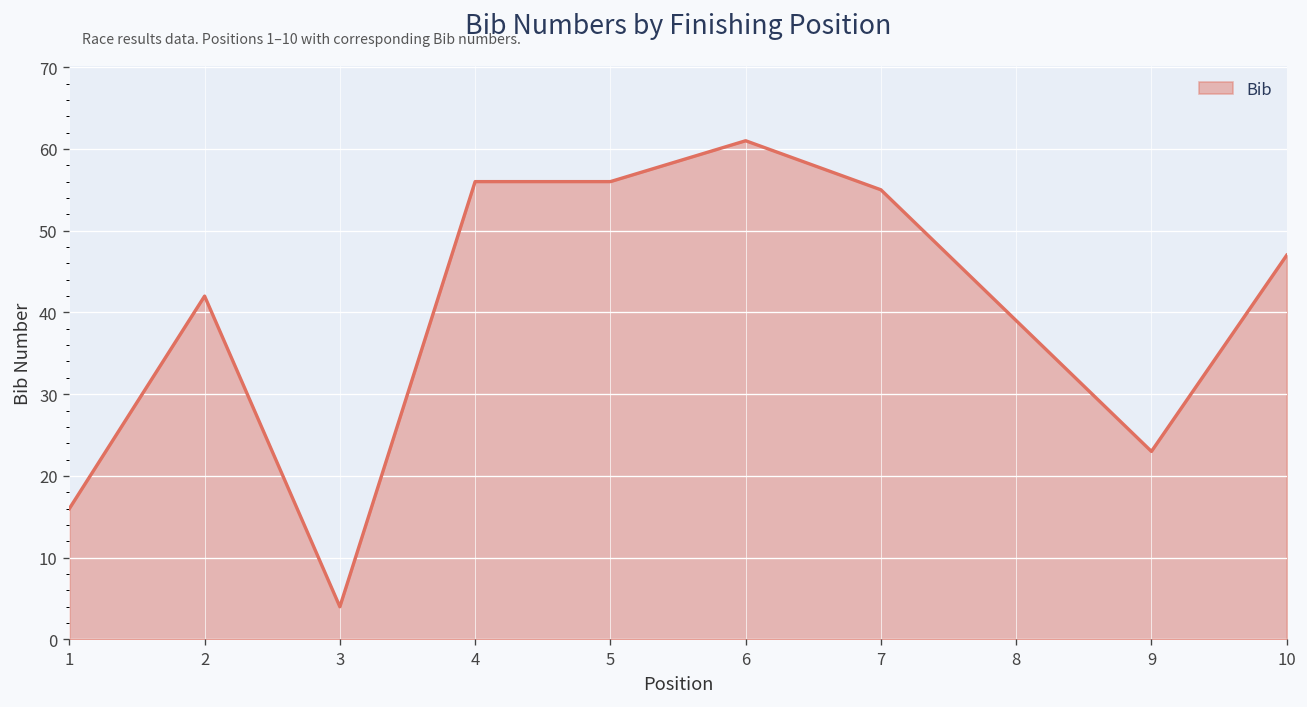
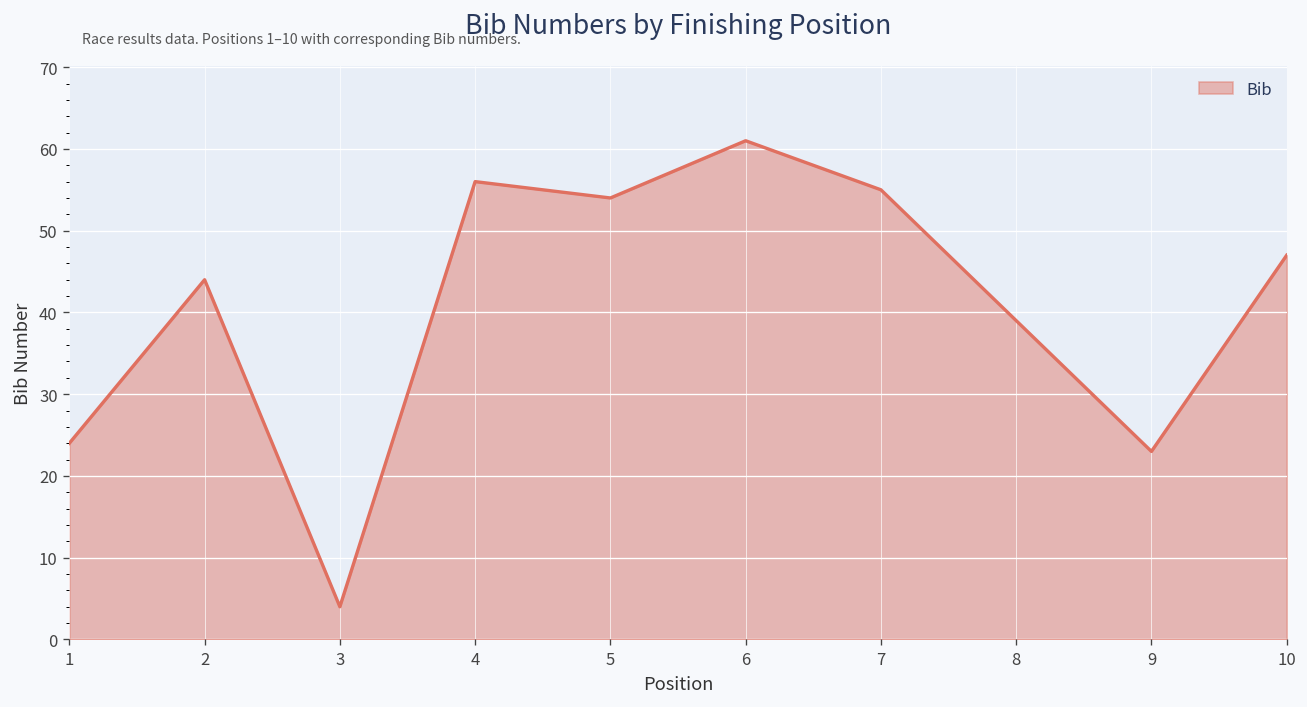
1: 16 -> 24
2: 42 -> 44
5: 56 -> 54
